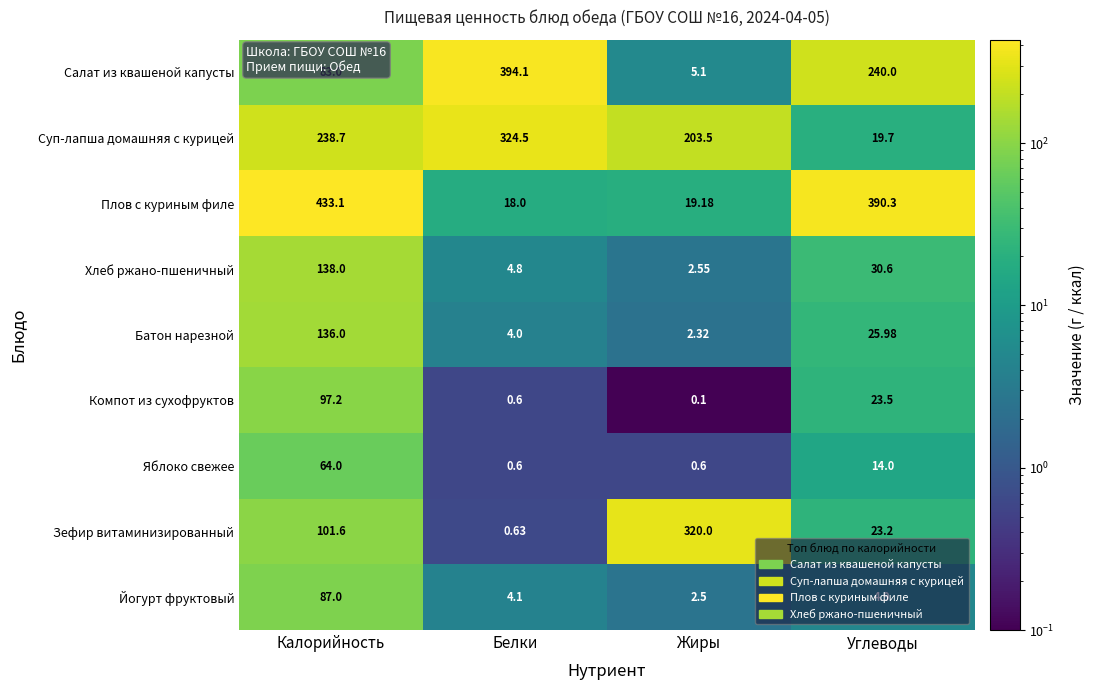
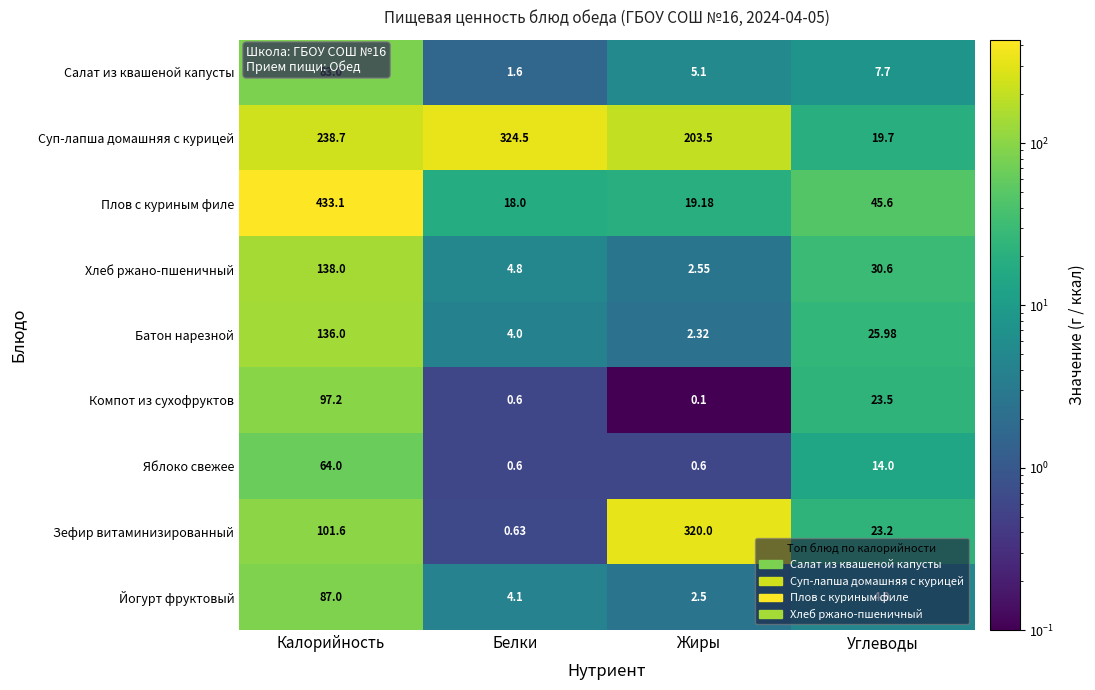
Салат из квашеной капусты, Белки: 394.1 -> 1.6
Салат из квашеной капусты, Углеводы: 240.0 -> 7.7
Плов с куриным филе, Углеводы: 390.3 -> 45.6
